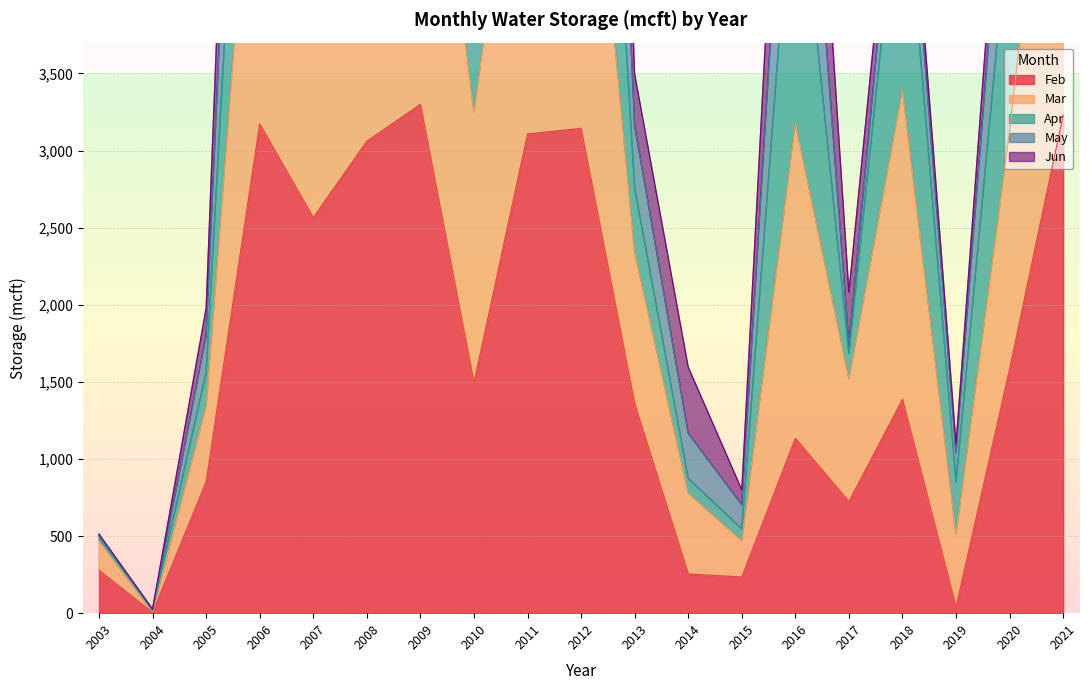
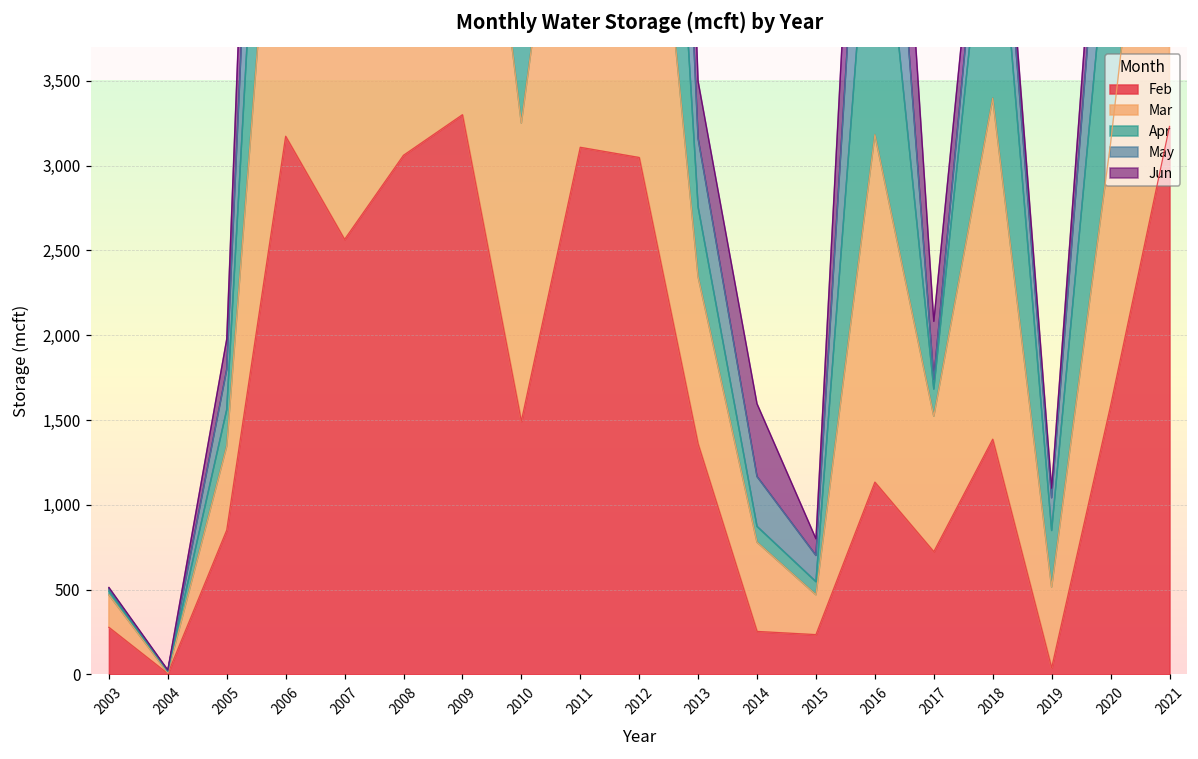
Feb, 2012: 3,140 -> 3,050
